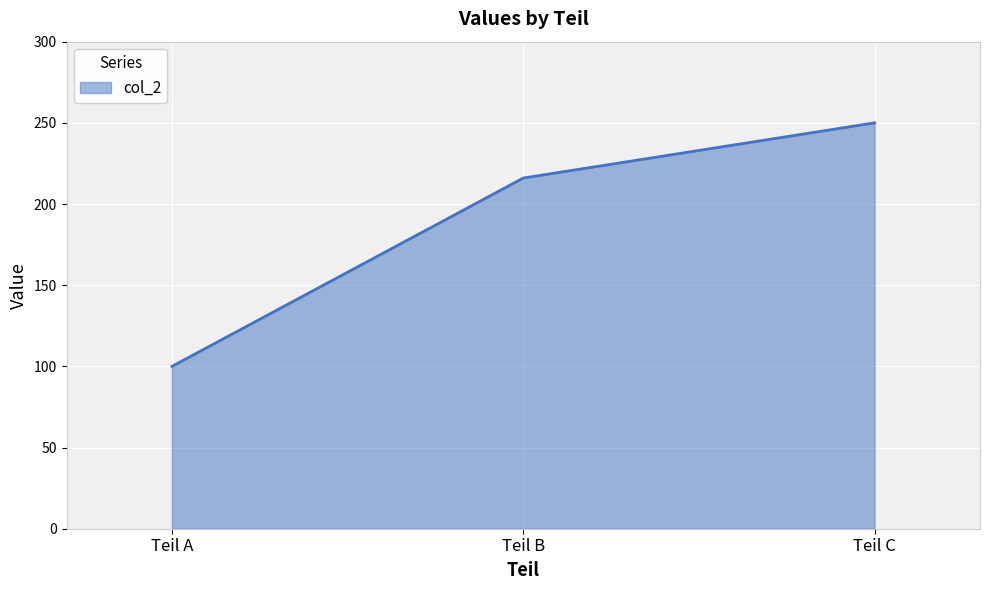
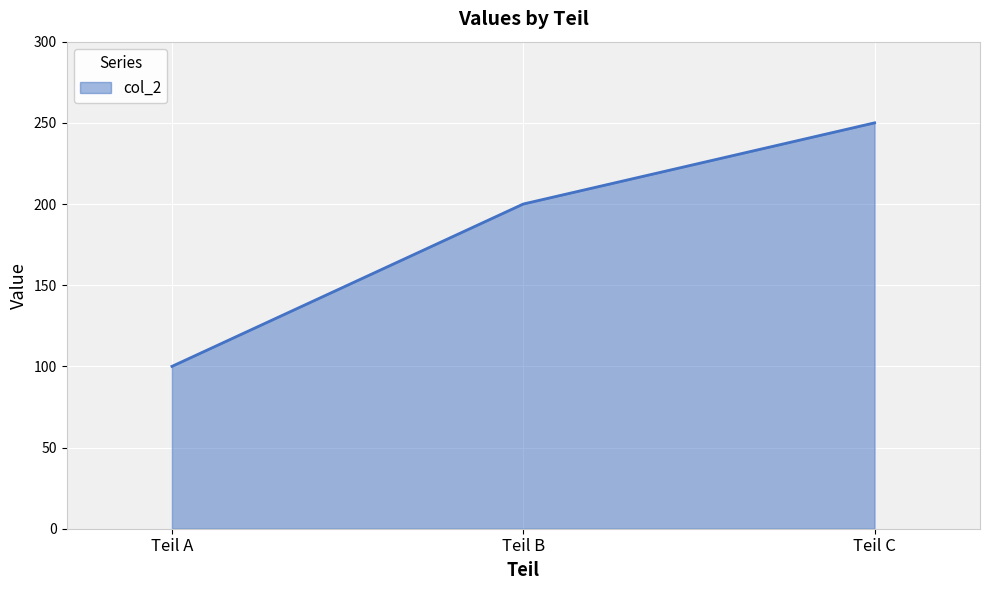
Teil B: 216 -> 200
